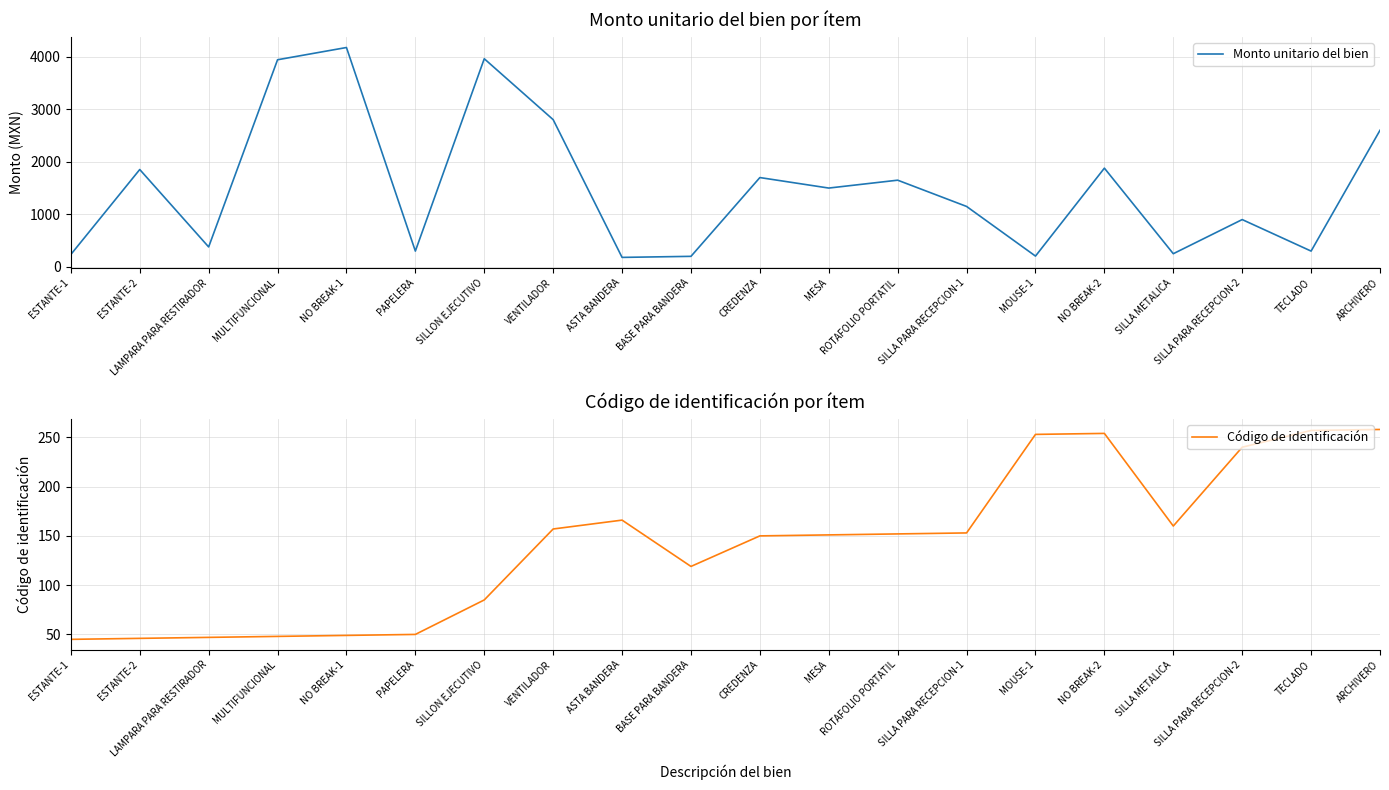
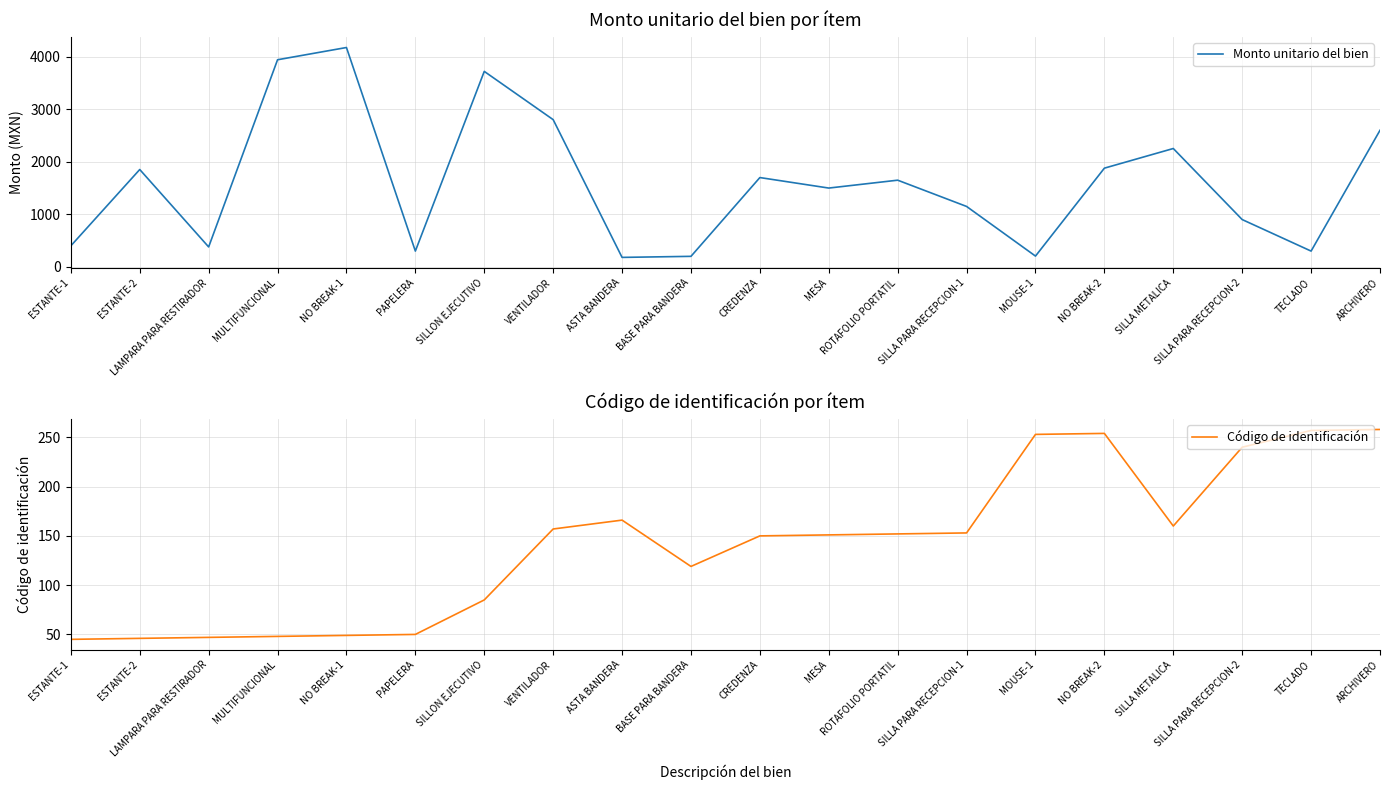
Monto unitario del bien por ítem, ESTANTE-1: 200 -> 400
Monto unitario del bien por ítem, SILLON EJECUTIVO: 4000 -> 3700
Monto unitario del bien por ítem, SILLA METALICA: 300 -> 2300
